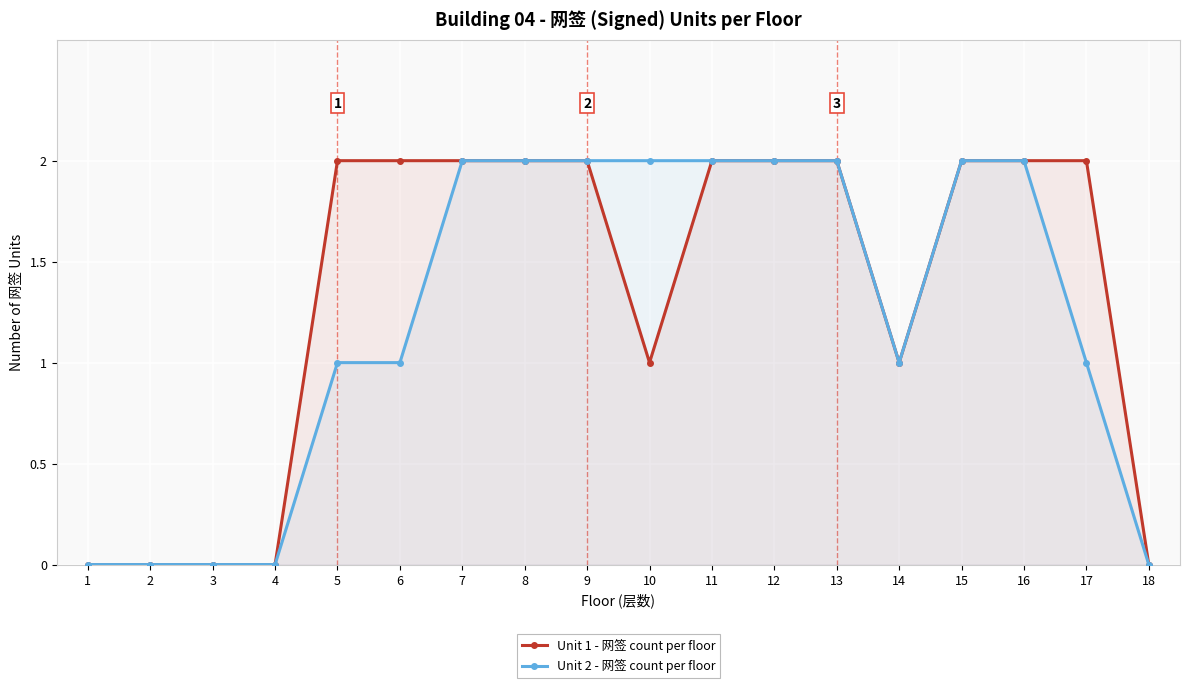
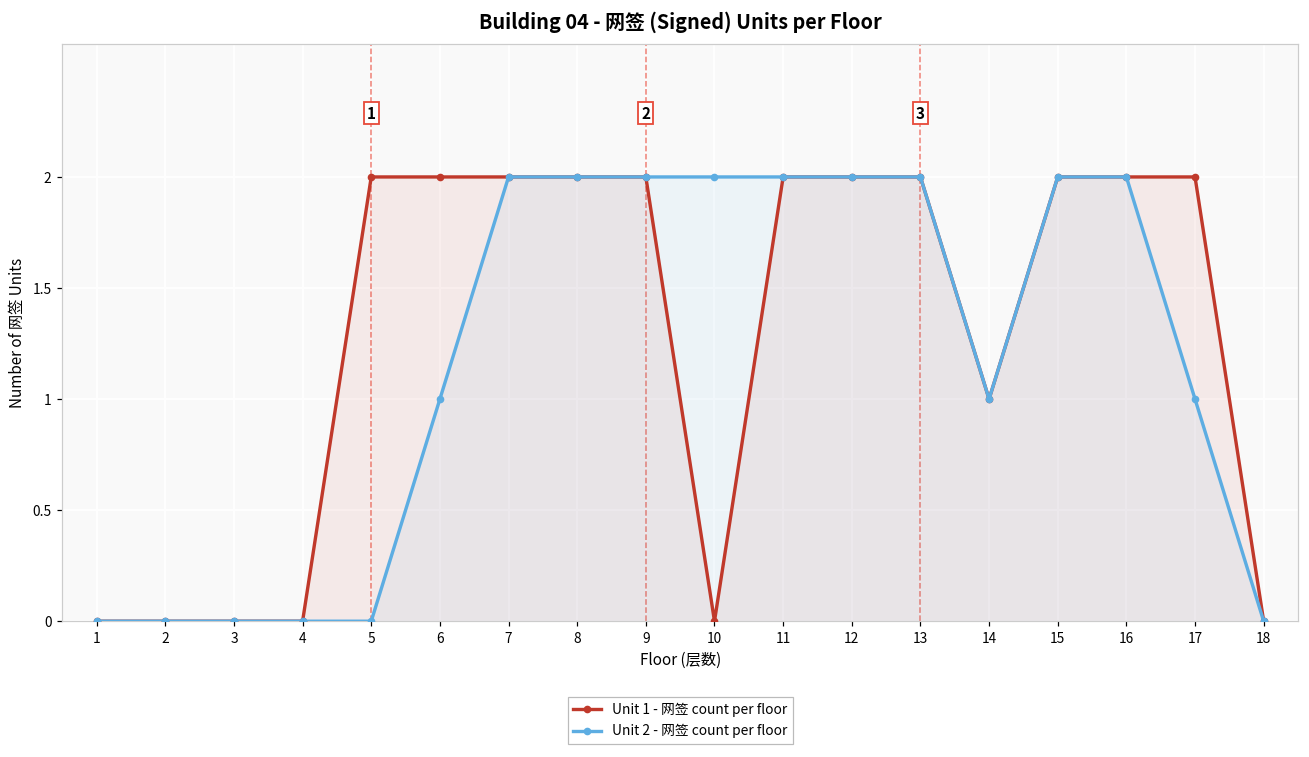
Unit 2 - 网签 count per floor, 5: 1 -> 0
Unit 1 - 网签 count per floor, 10: 1 -> 0
